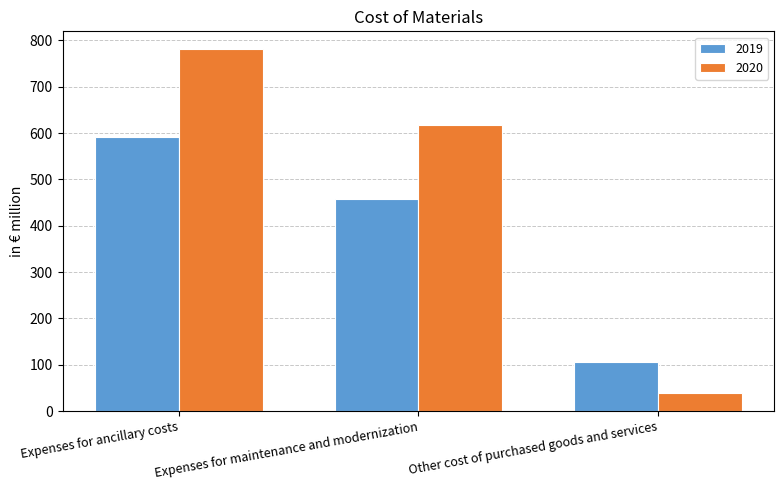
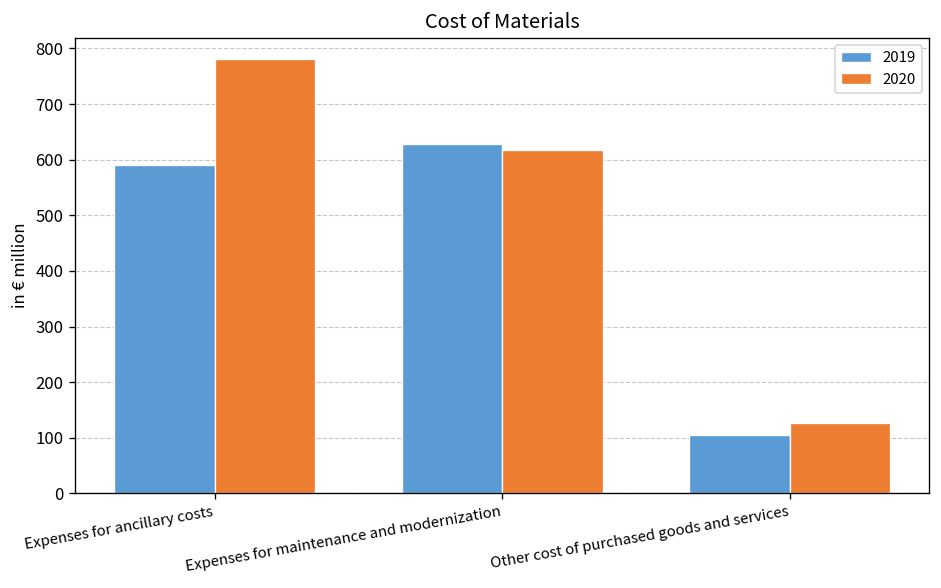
2019, Expenses for maintenance and modernization: 460 -> 630
2020, Other cost of purchased goods and services: 40 -> 130
